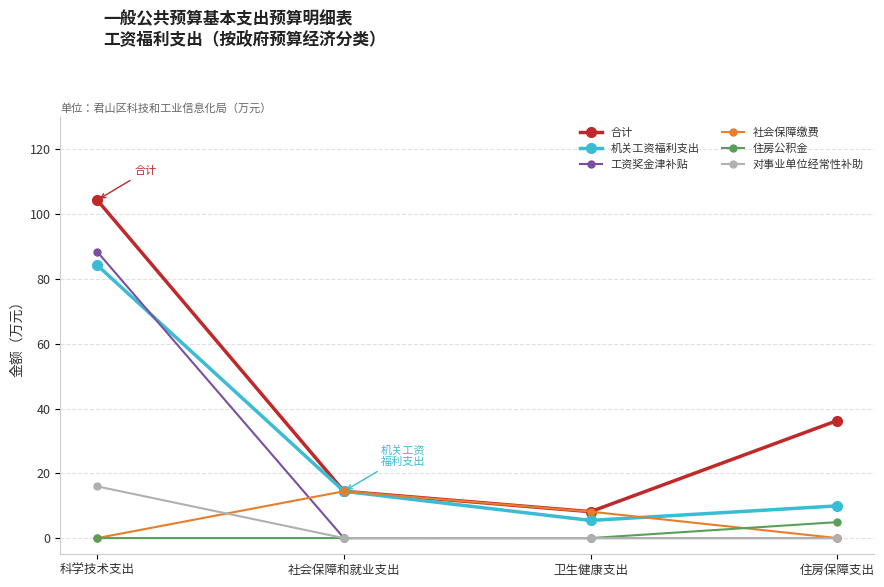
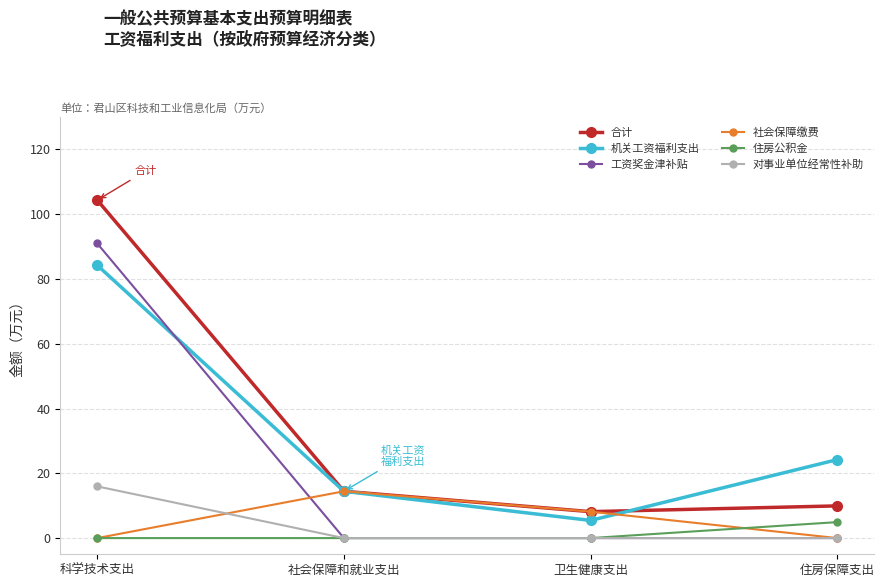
工资奖金津补贴, 科学技术支出: 88 -> 91
合计, 住房保障支出: 36 -> 10
机关工资福利支出, 住房保障支出: 10 -> 24
